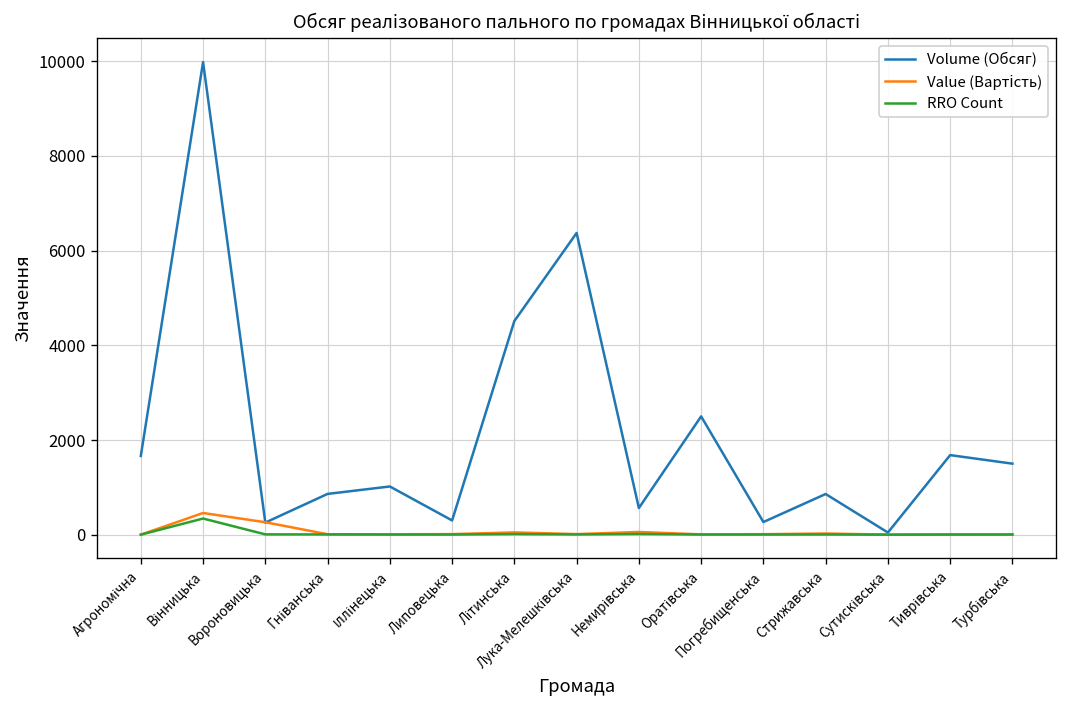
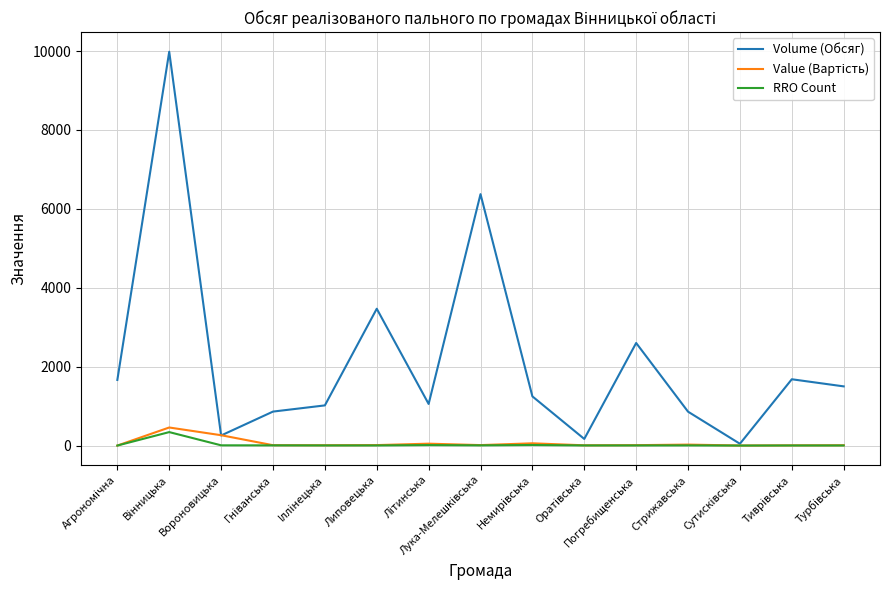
Volume (Обсяг), Липовецька: 300 -> 3500
Volume (Обсяг), Літинська: 4500 -> 1100
Volume (Обсяг), Немирівська: 600 -> 1200
Volume (Обсяг), Оратівська: 2500 -> 200
Volume (Обсяг), Погребищенська: 300 -> 2600
